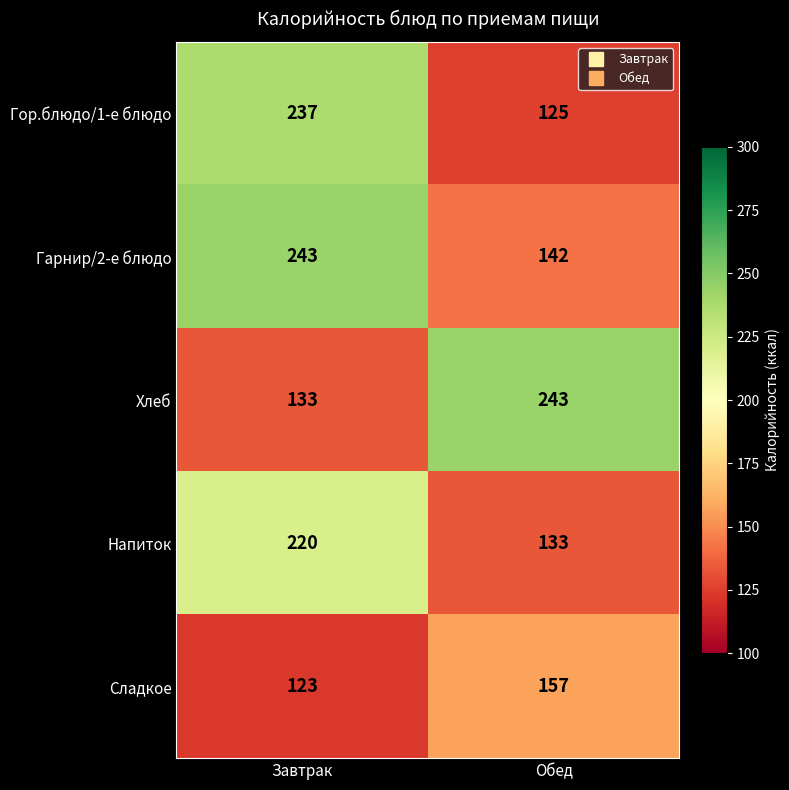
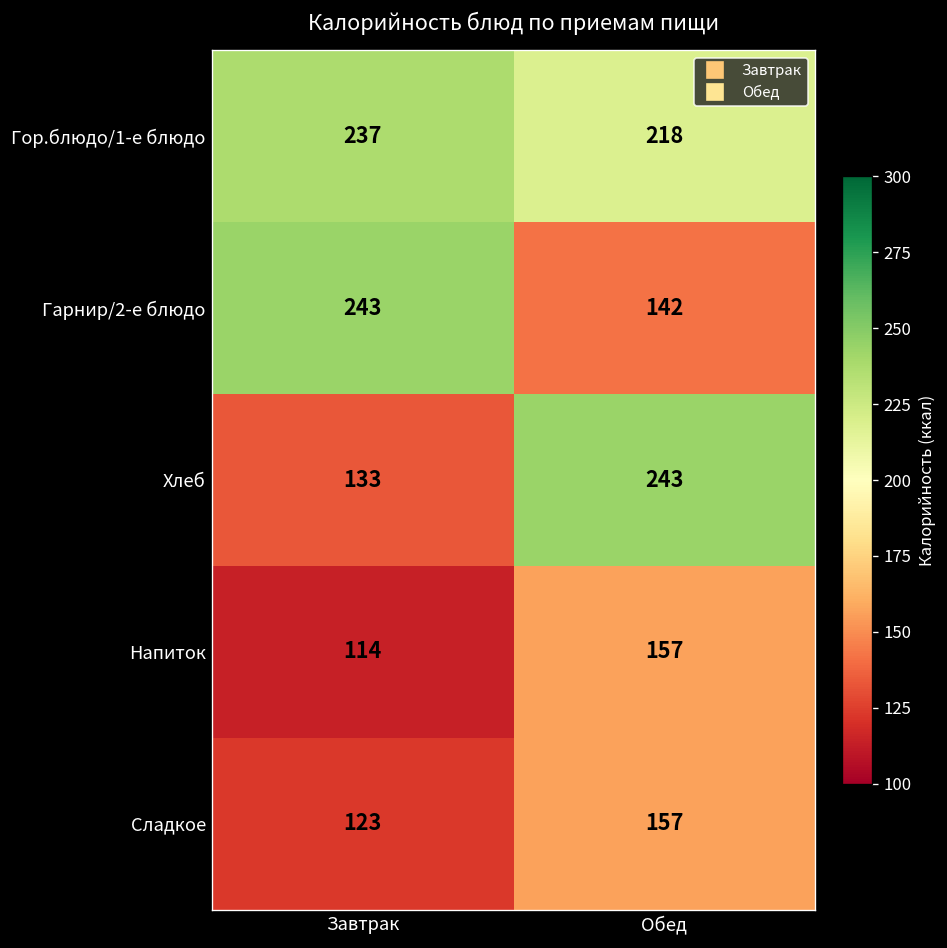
Гор.блюдо/1-е блюдо, Обед: 125 -> 218
Напиток, Завтрак: 220 -> 114
Напиток, Обед: 133 -> 157
